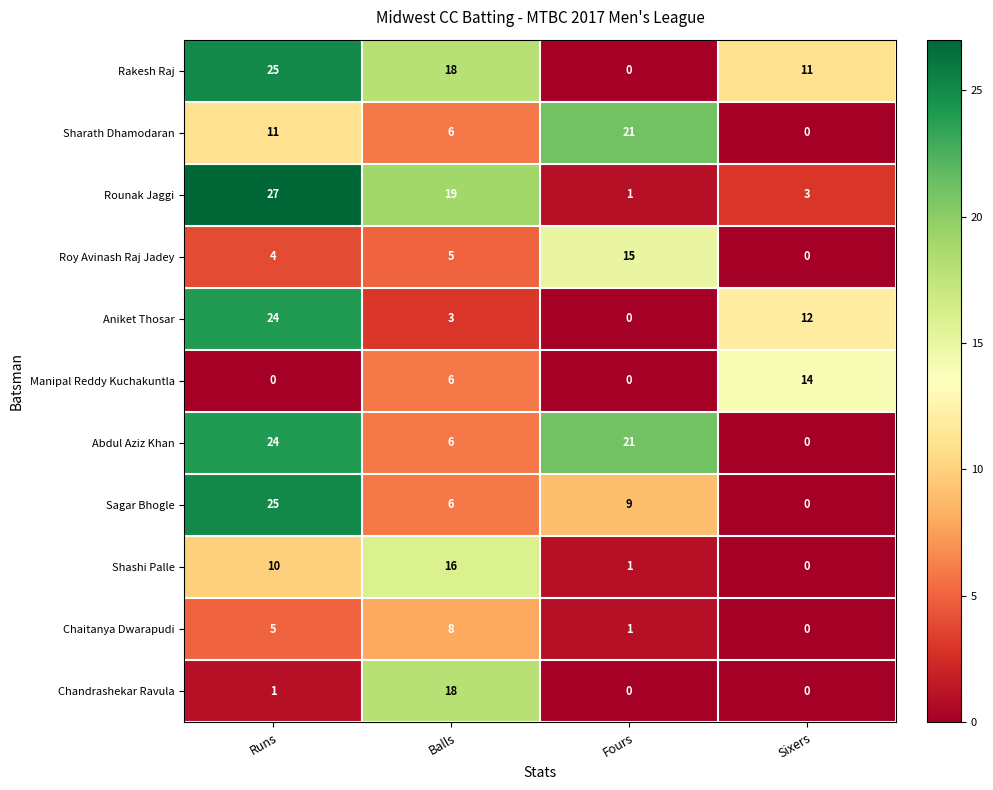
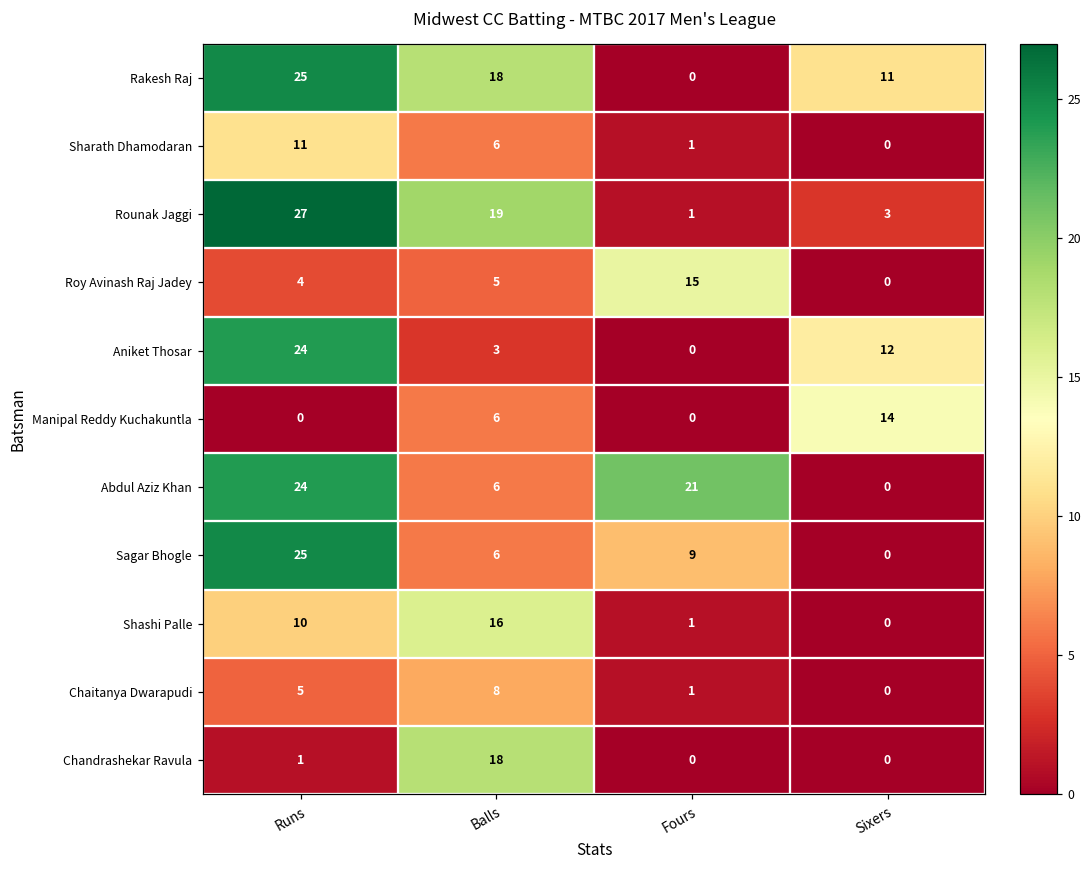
Sharath Dhamodaran, Fours: 21 -> 1
